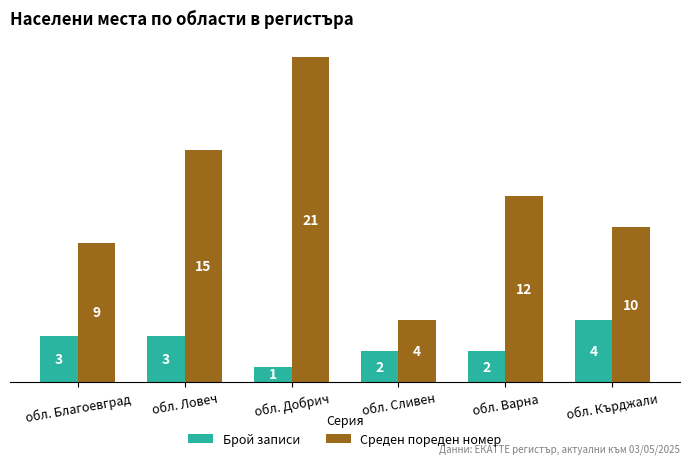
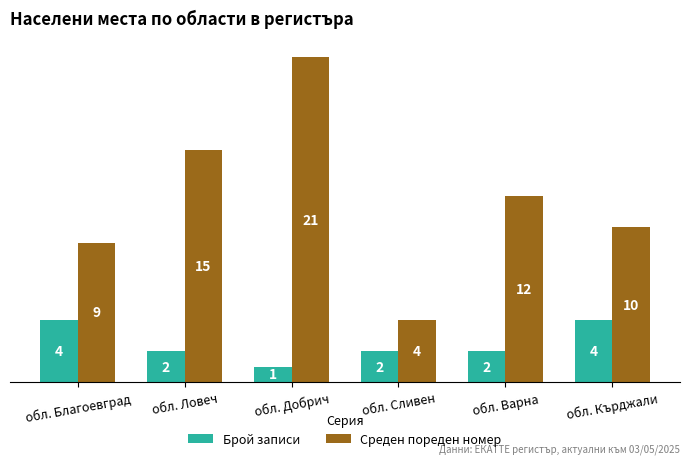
Брой записи, обл. Благоевград: 3 -> 4
Брой записи, обл. Ловеч: 3 -> 2
